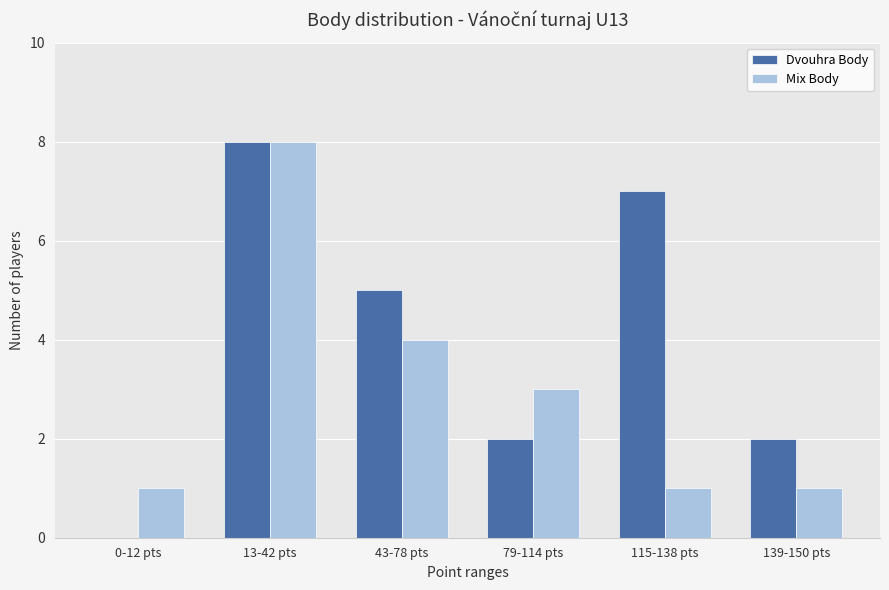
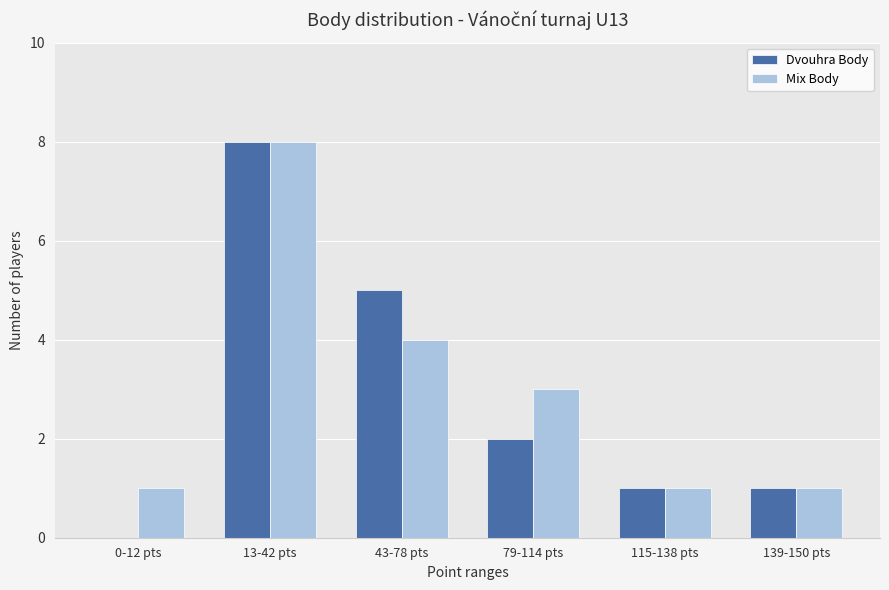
Dvouhra Body, 115-138 pts: 7 -> 1
Dvouhra Body, 139-150 pts: 2 -> 1
